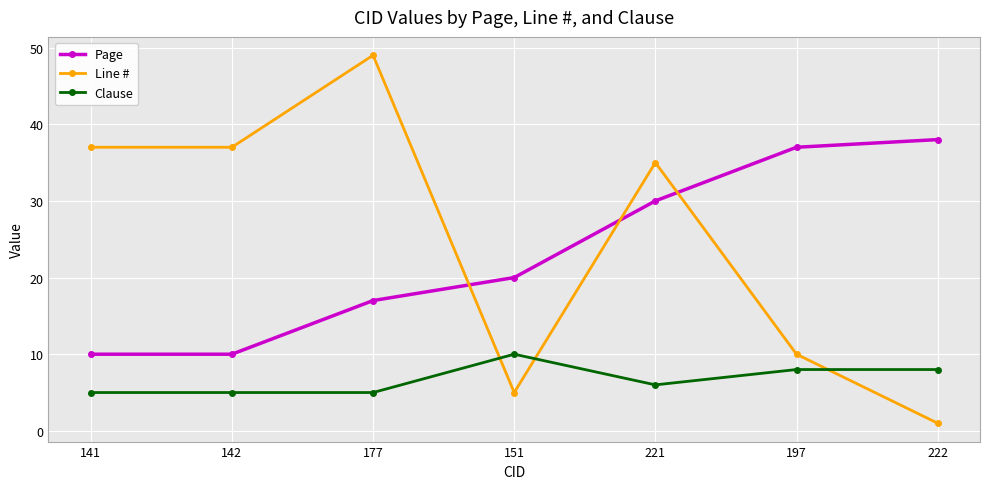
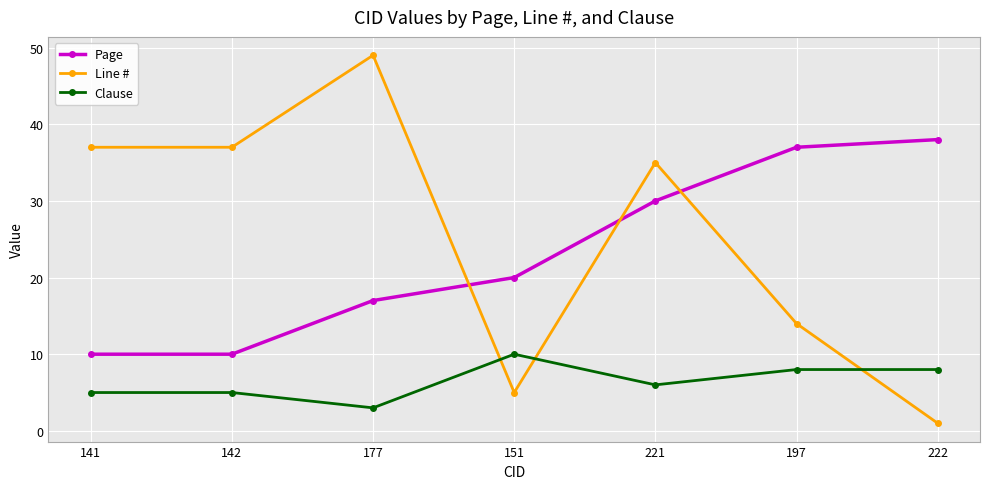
Clause, 177: 5 -> 3
Line #, 197: 10 -> 14
